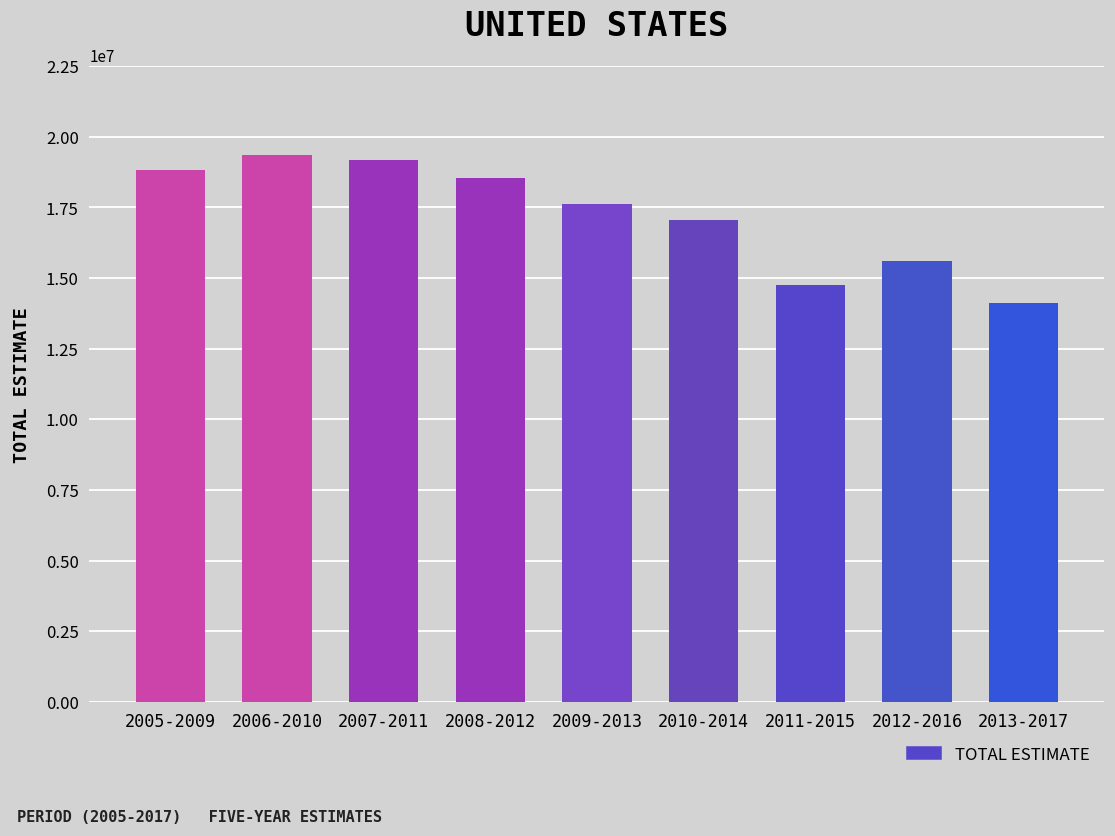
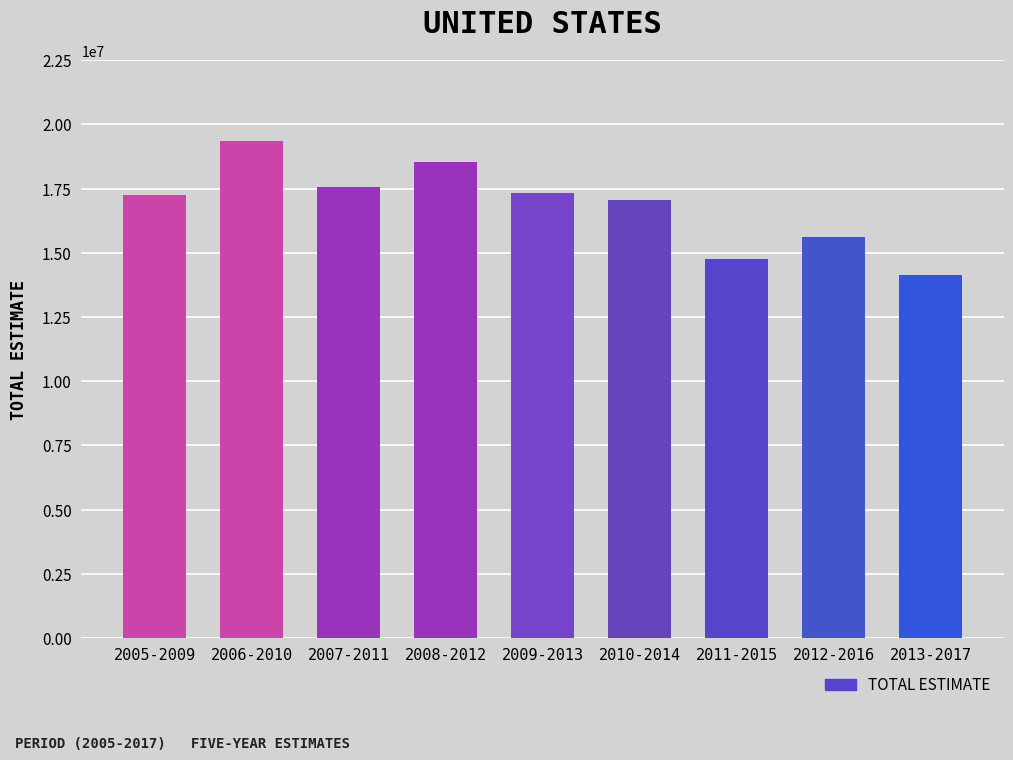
2005-2009: 18800000 -> 17300000
2007-2011: 19200000 -> 17600000
2009-2013: 17600000 -> 17300000
